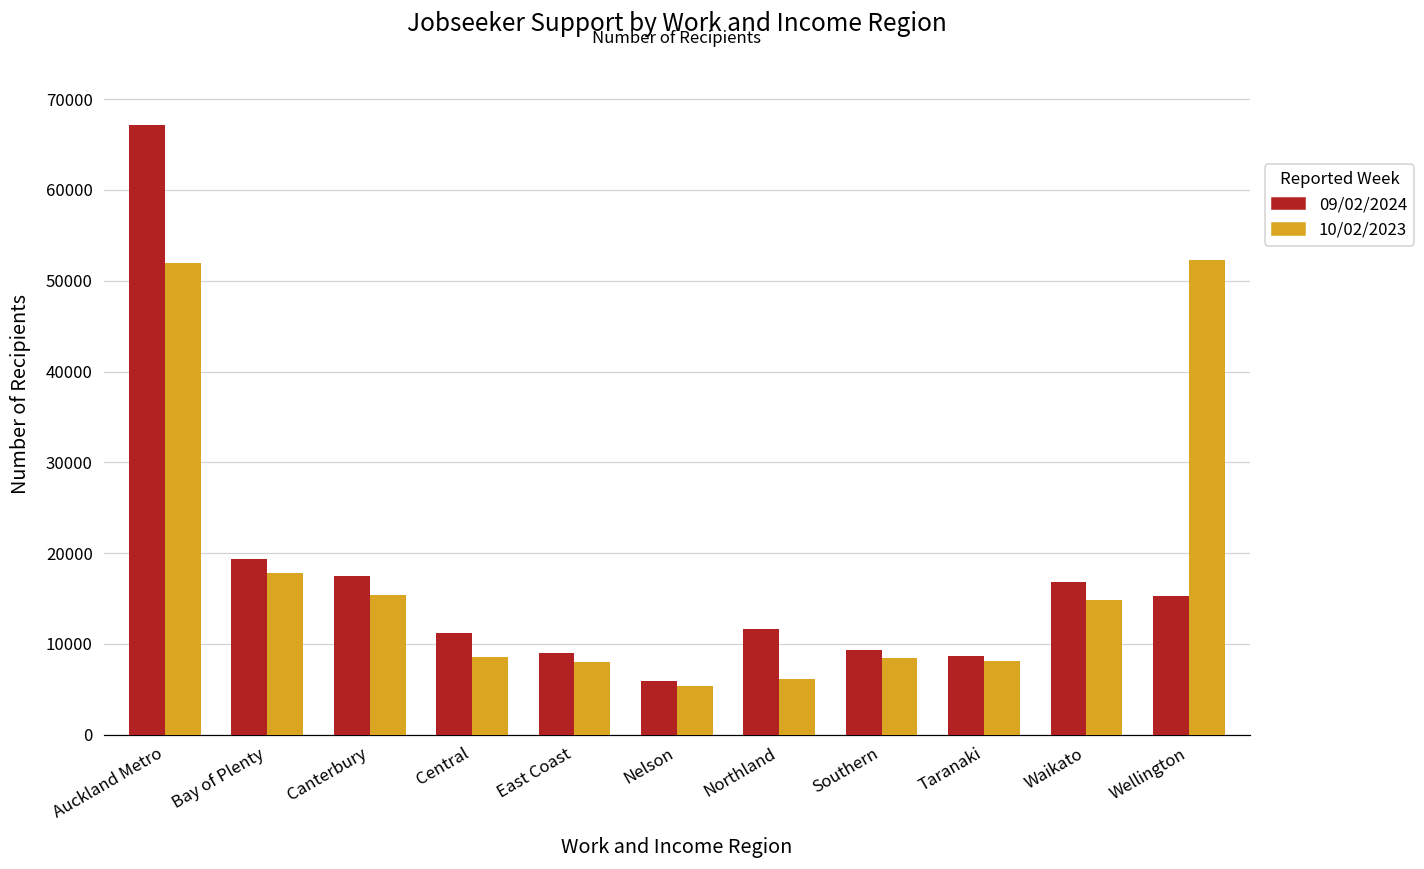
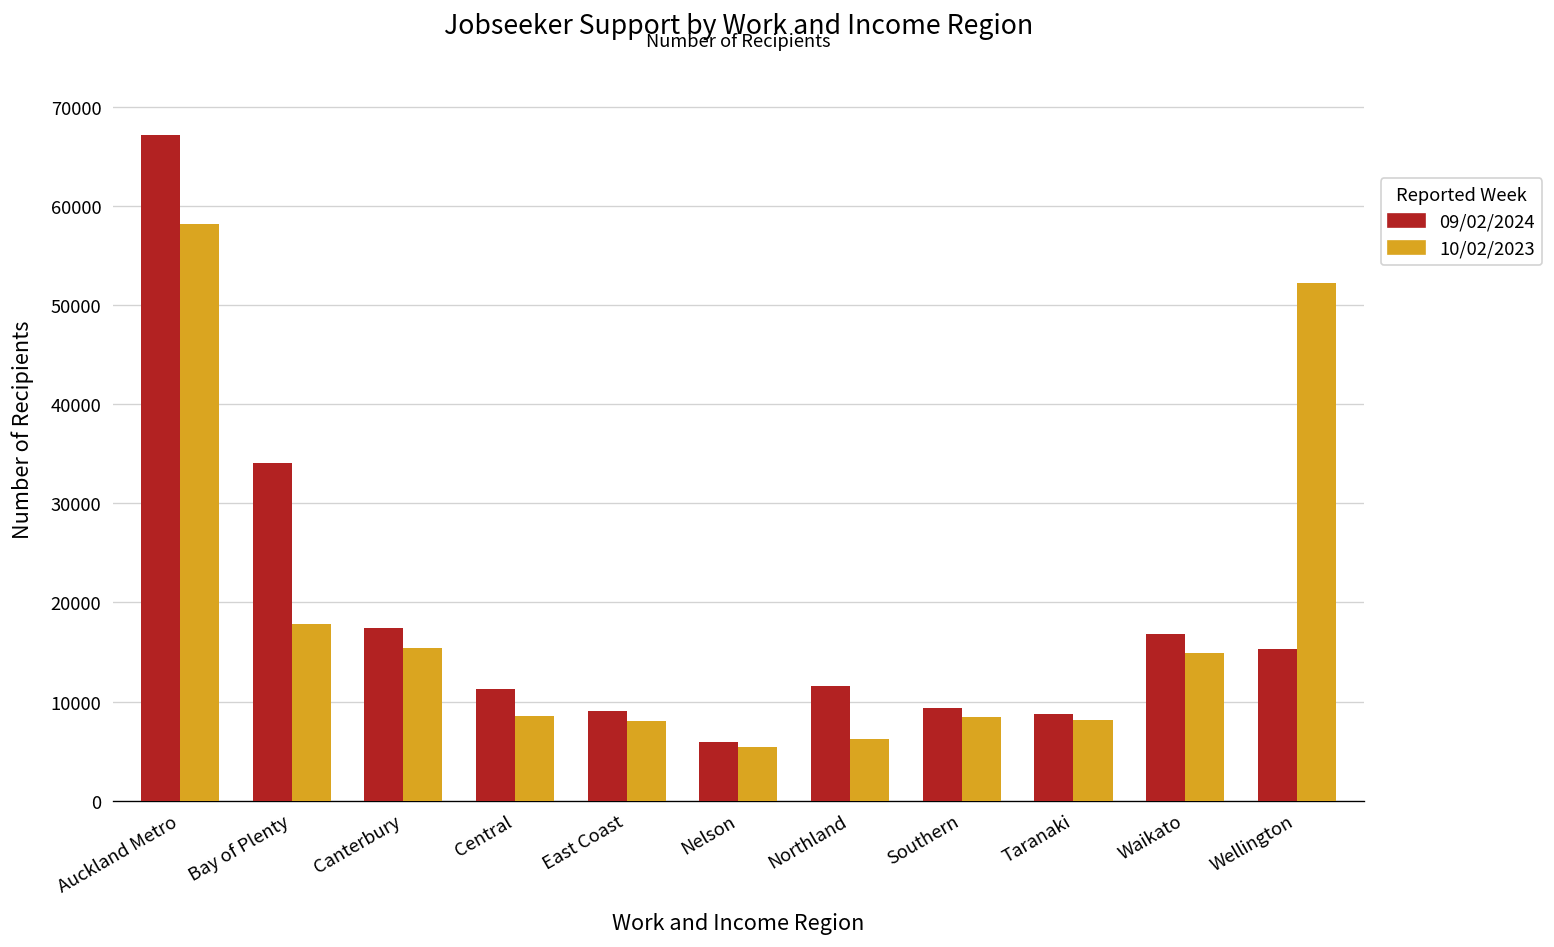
10/02/2023, Auckland Metro: 52000 -> 58000
09/02/2024, Bay of Plenty: 19000 -> 34000
